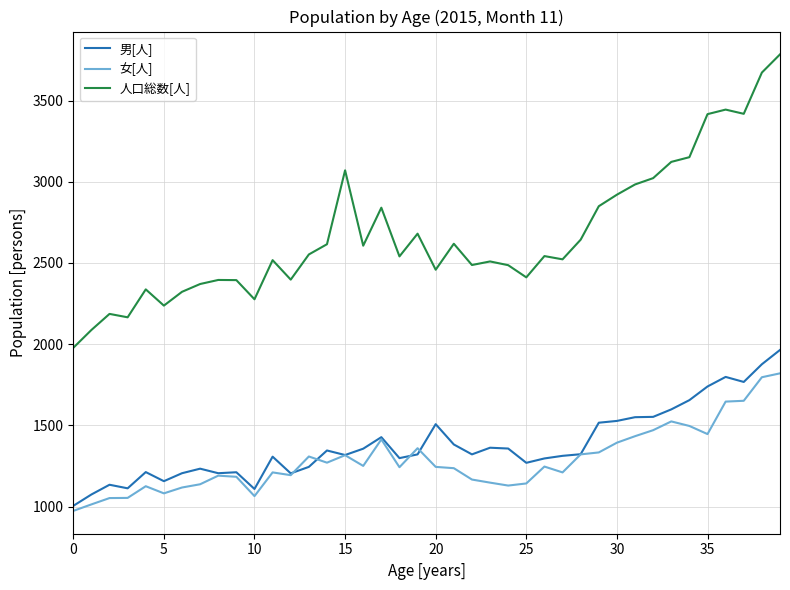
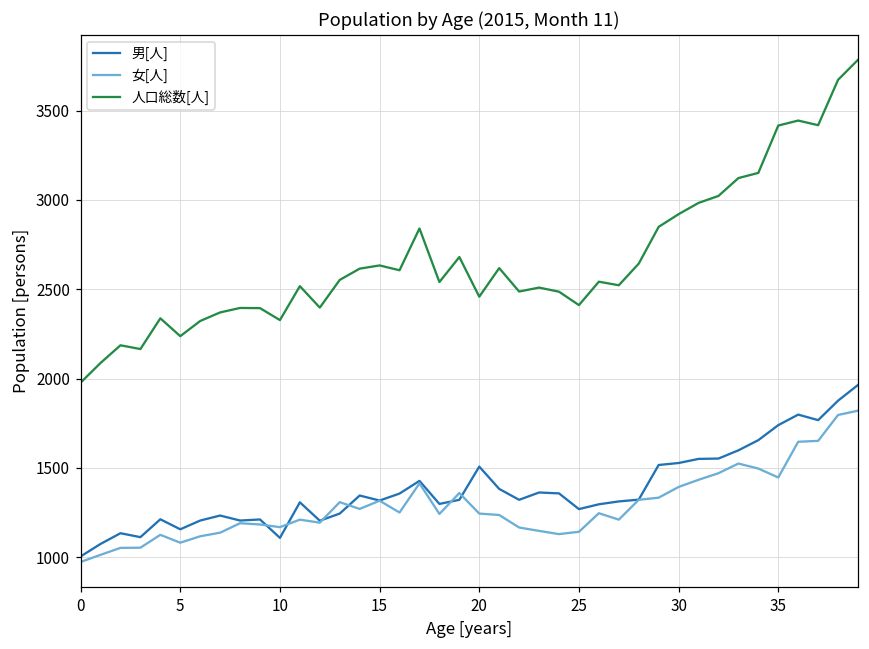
女[人], 10: 1060 -> 1170
人口総数[人], 10: 2280 -> 2330
人口総数[人], 15: 3070 -> 2630
